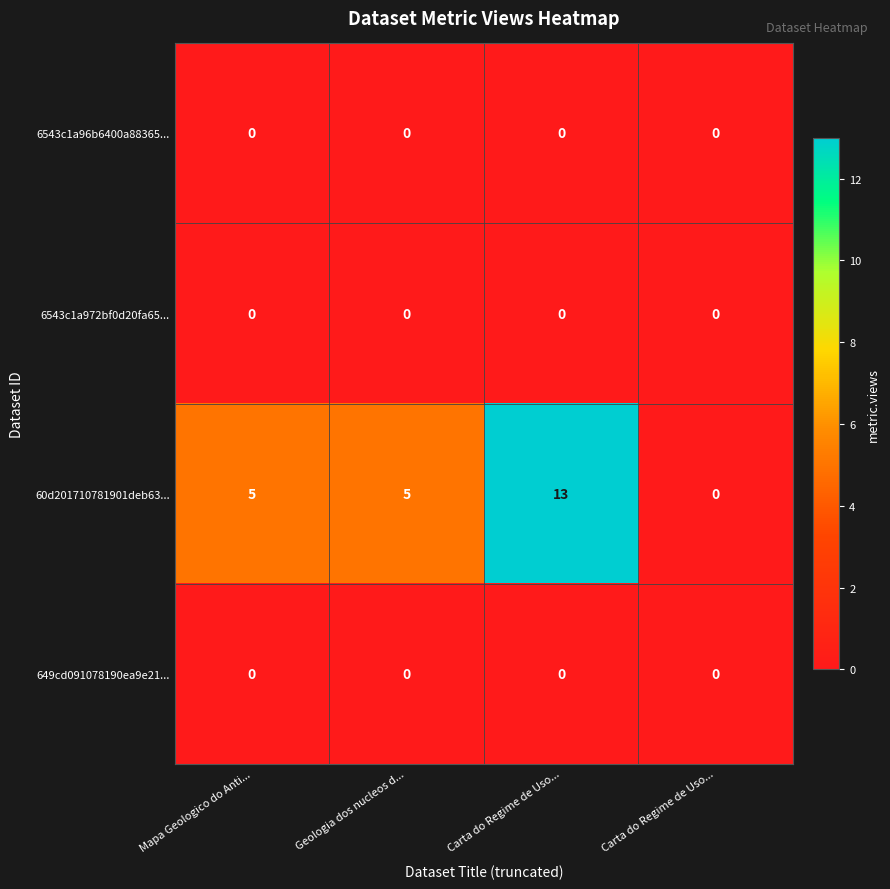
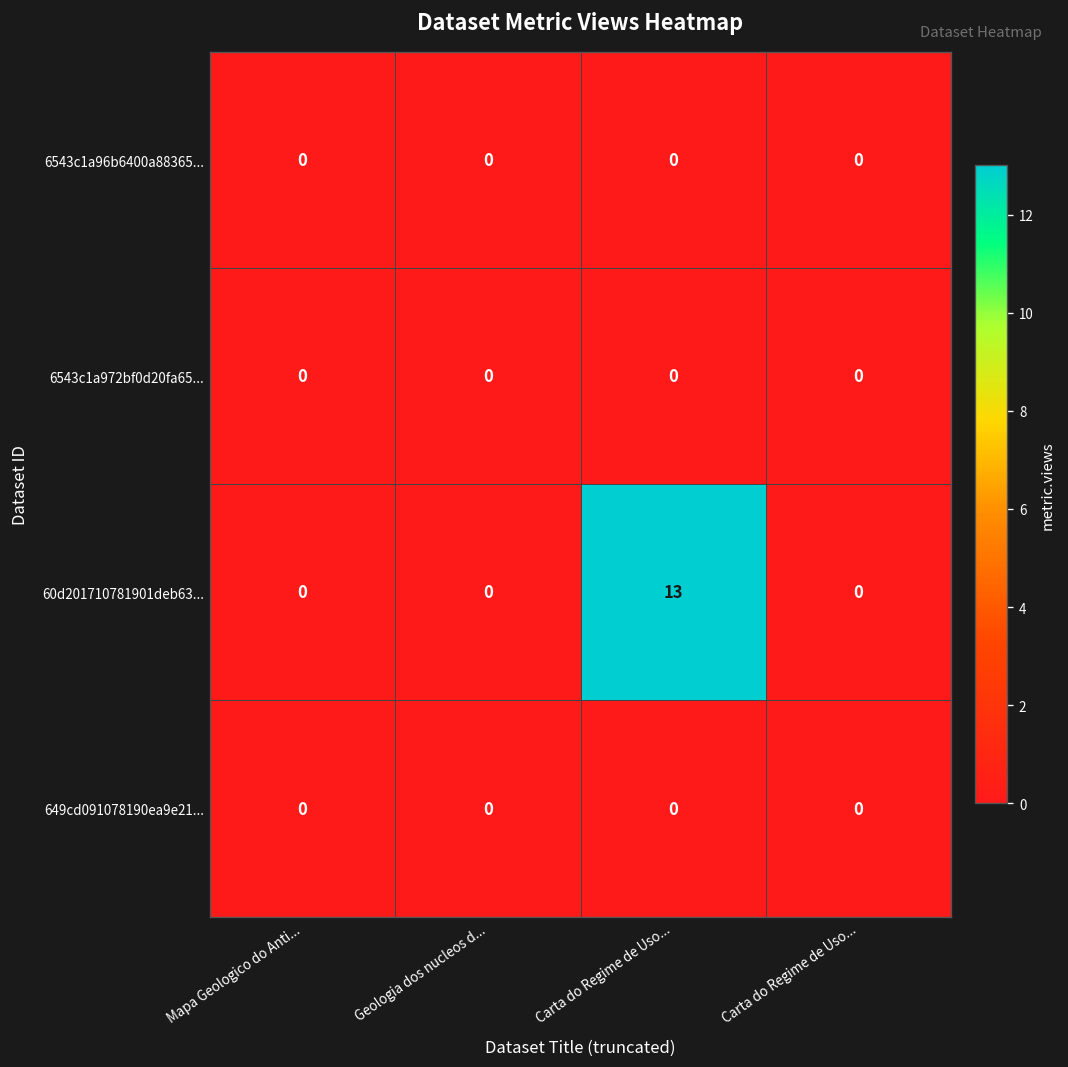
60d201710781901deb63..., Mapa Geologico do Anti...: 5 -> 0
60d201710781901deb63..., Geologia dos nucleos d...: 5 -> 0
